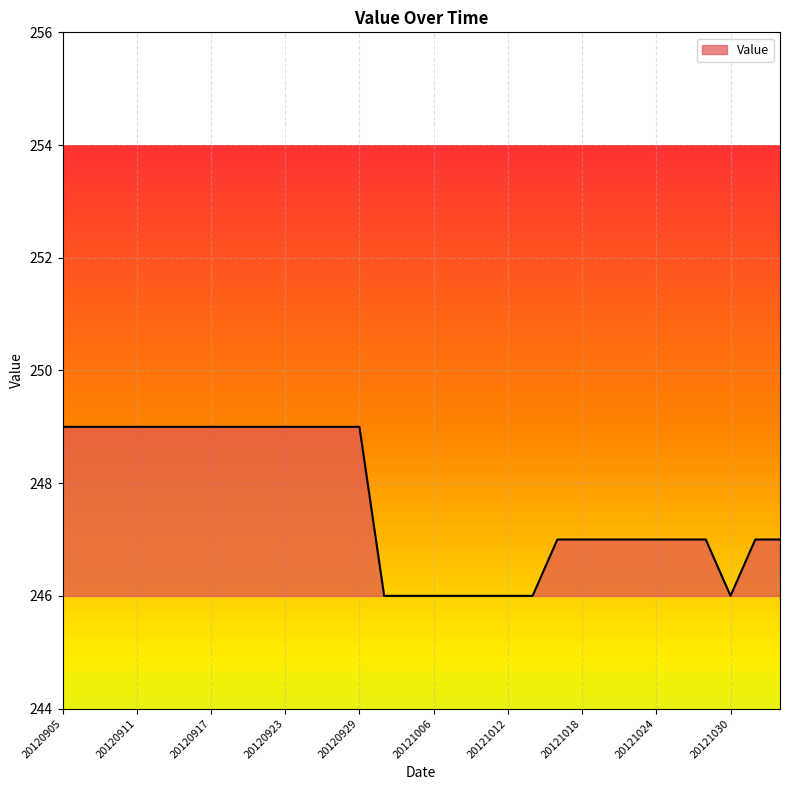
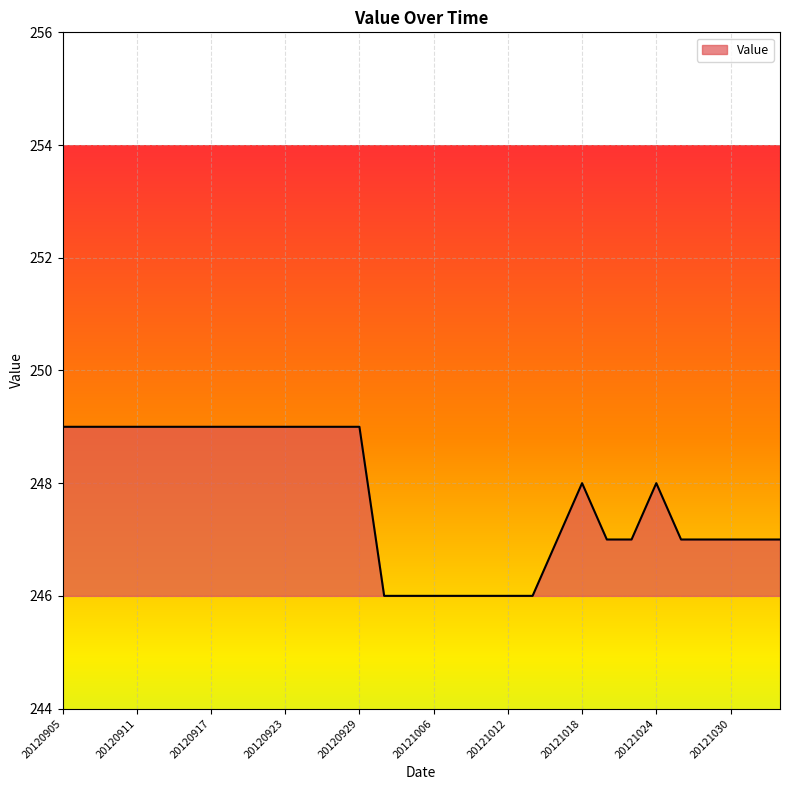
20121018: 247 -> 248
20121024: 247 -> 248
20121030: 246 -> 247
